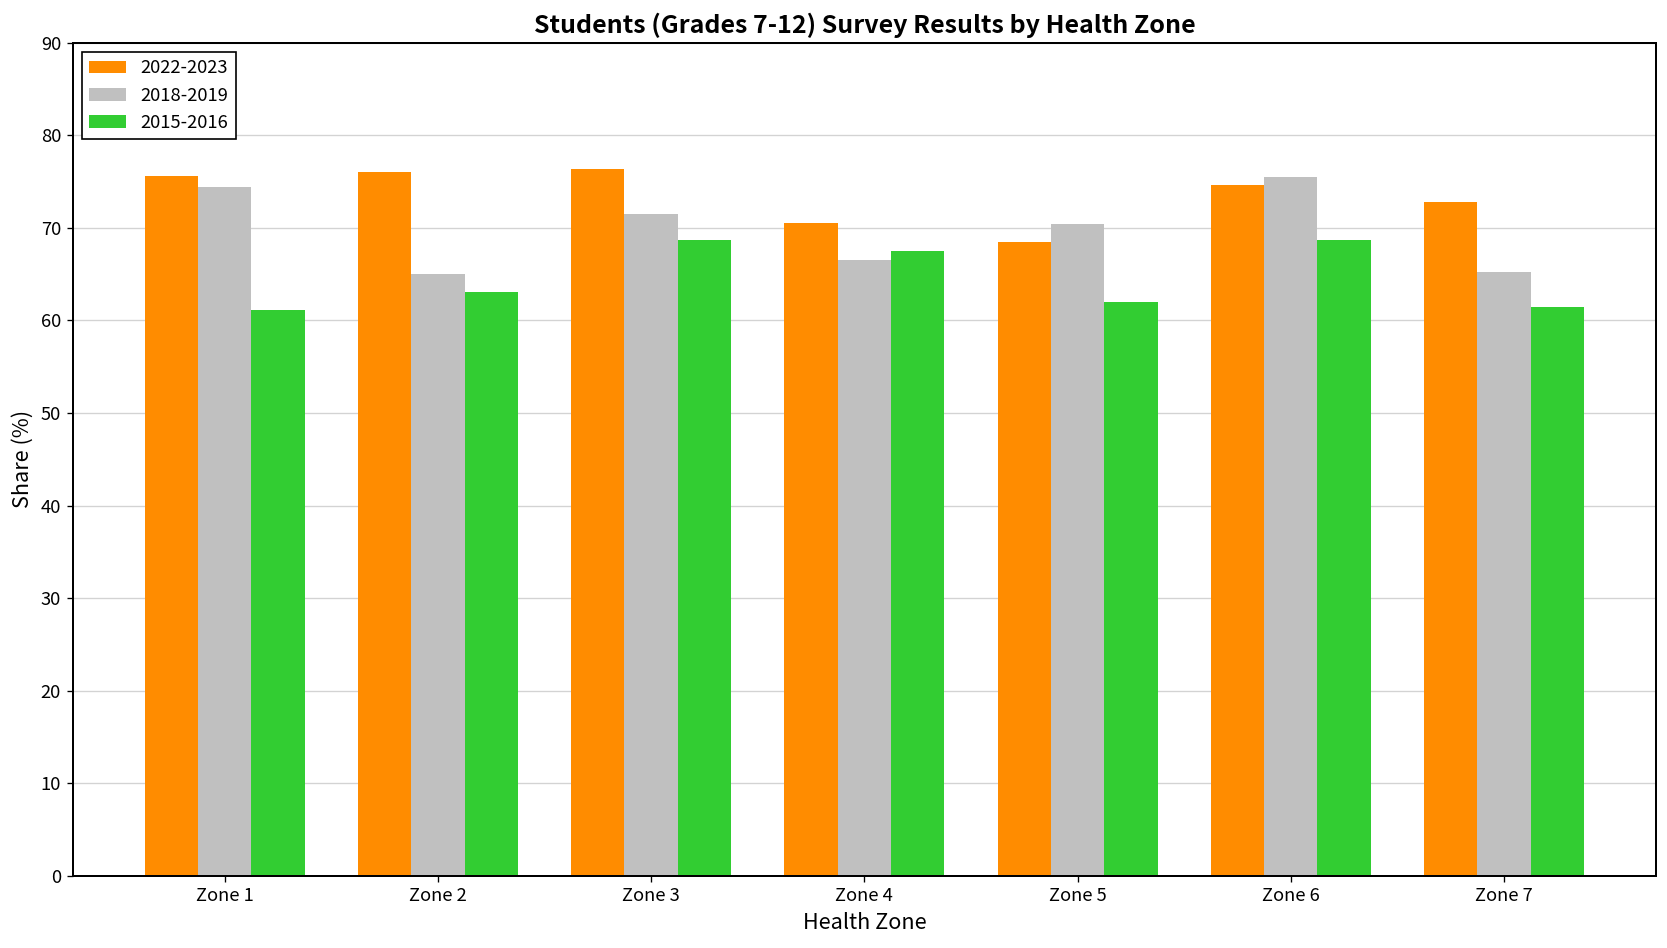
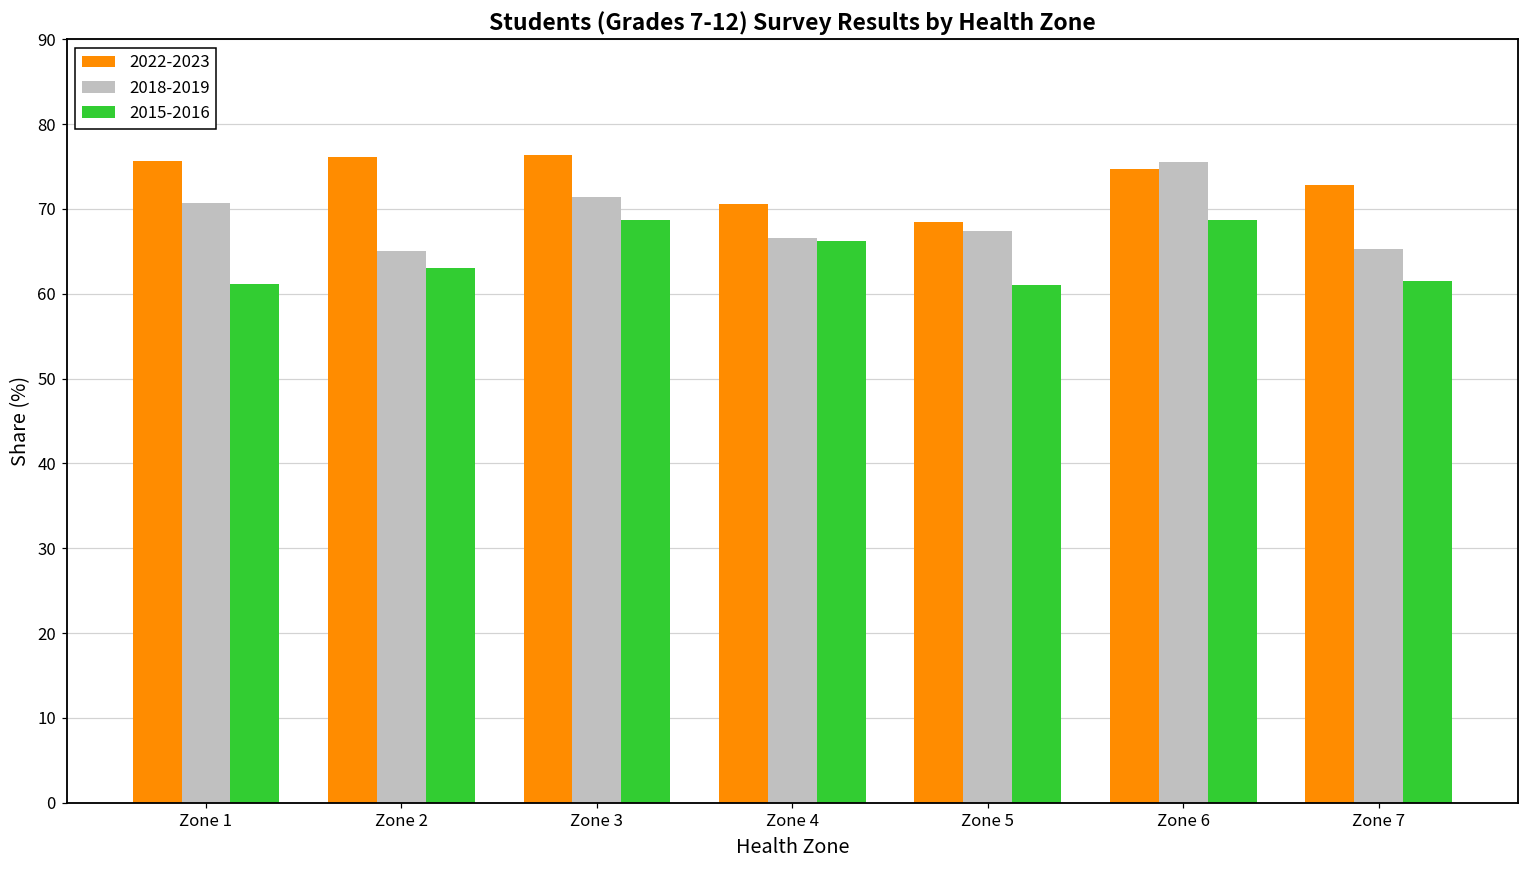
2018-2019, Zone 1: 74 -> 71
2015-2016, Zone 4: 67 -> 66
2018-2019, Zone 5: 70 -> 67
2015-2016, Zone 5: 62 -> 61
